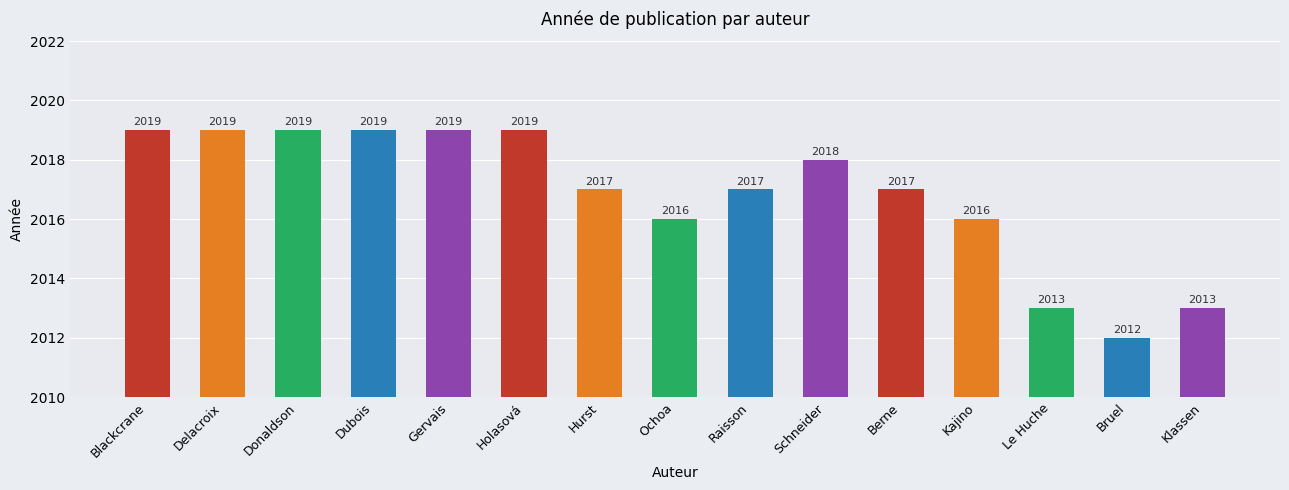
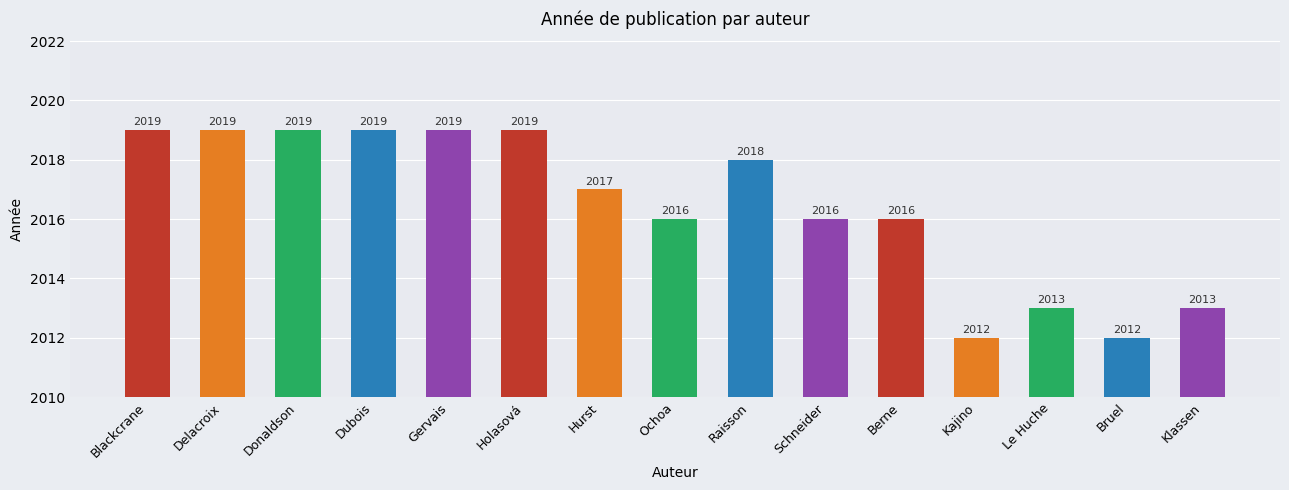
Raisson: 2017 -> 2018
Schneider: 2018 -> 2016
Berne: 2017 -> 2016
Kajino: 2016 -> 2012
